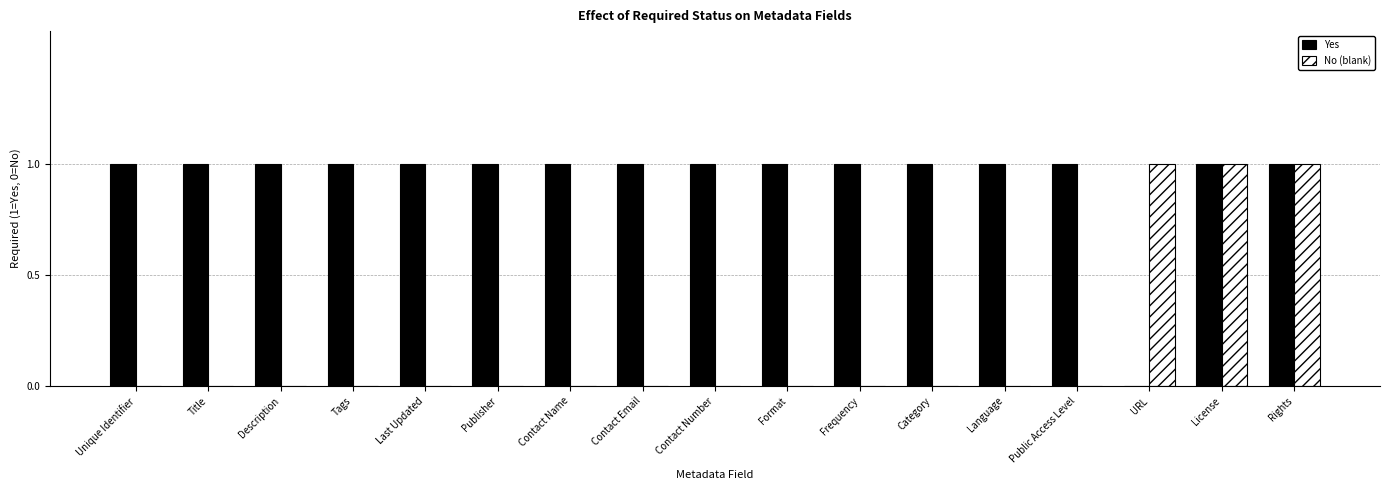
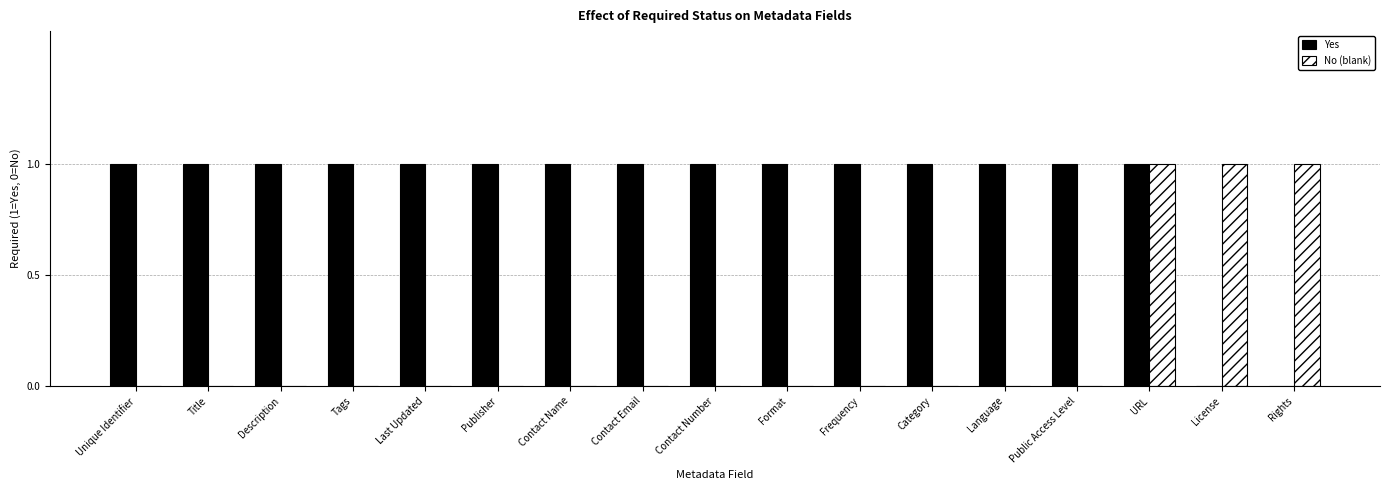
Yes, URL: 0 -> 1
Yes, License: 1 -> 0
Yes, Rights: 1 -> 0
